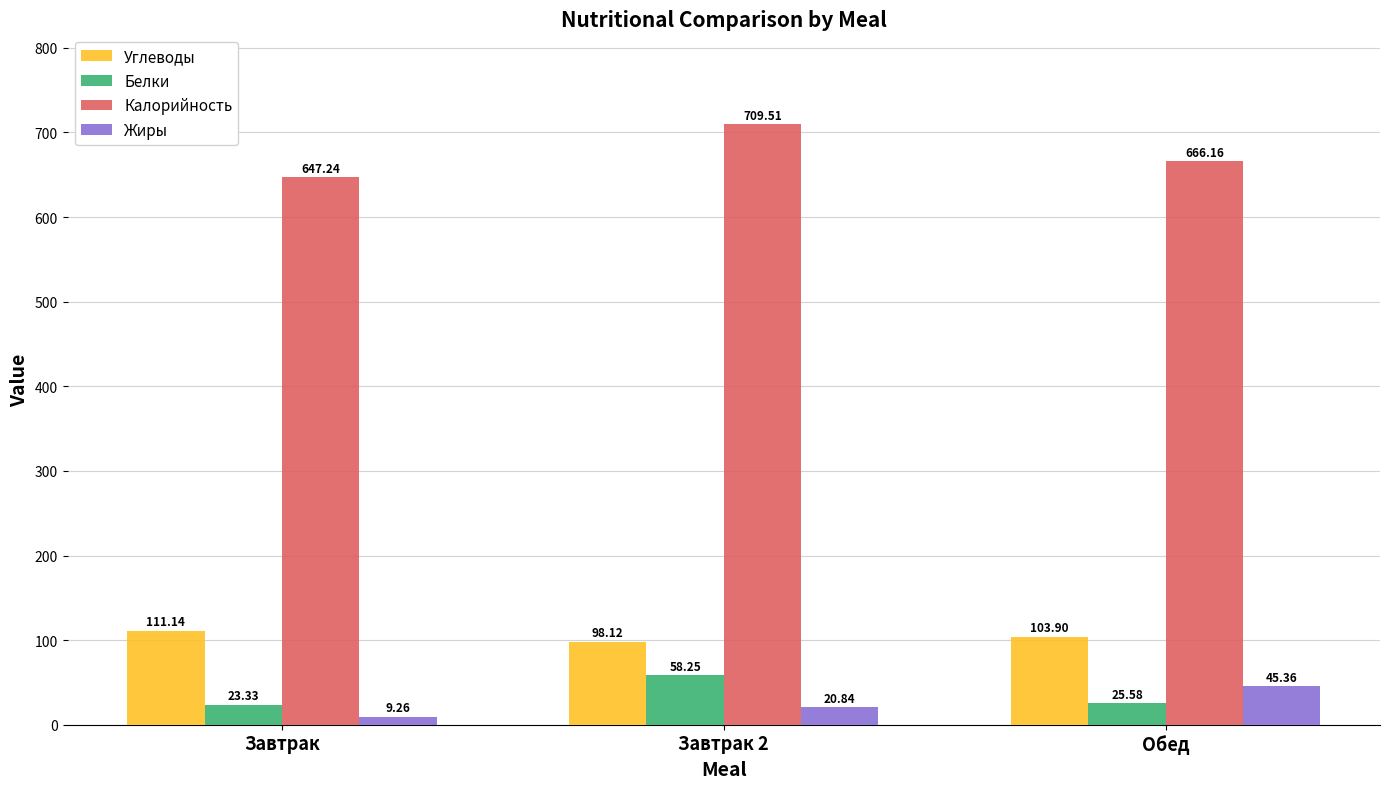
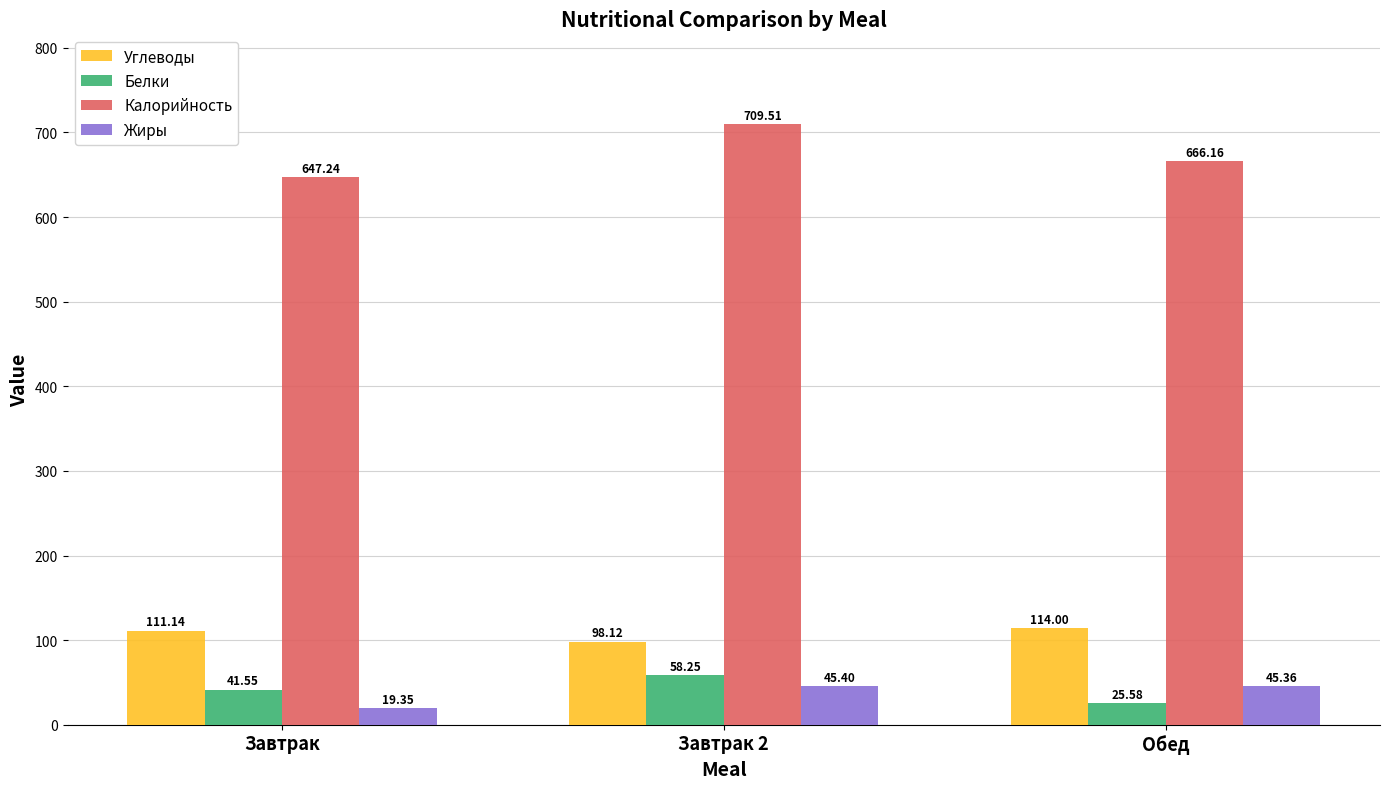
Белки, Завтрак: 23.33 -> 41.55
Жиры, Завтрак: 9.26 -> 19.35
Жиры, Завтрак 2: 20.84 -> 45.40
Углеводы, Обед: 103.90 -> 114.00
